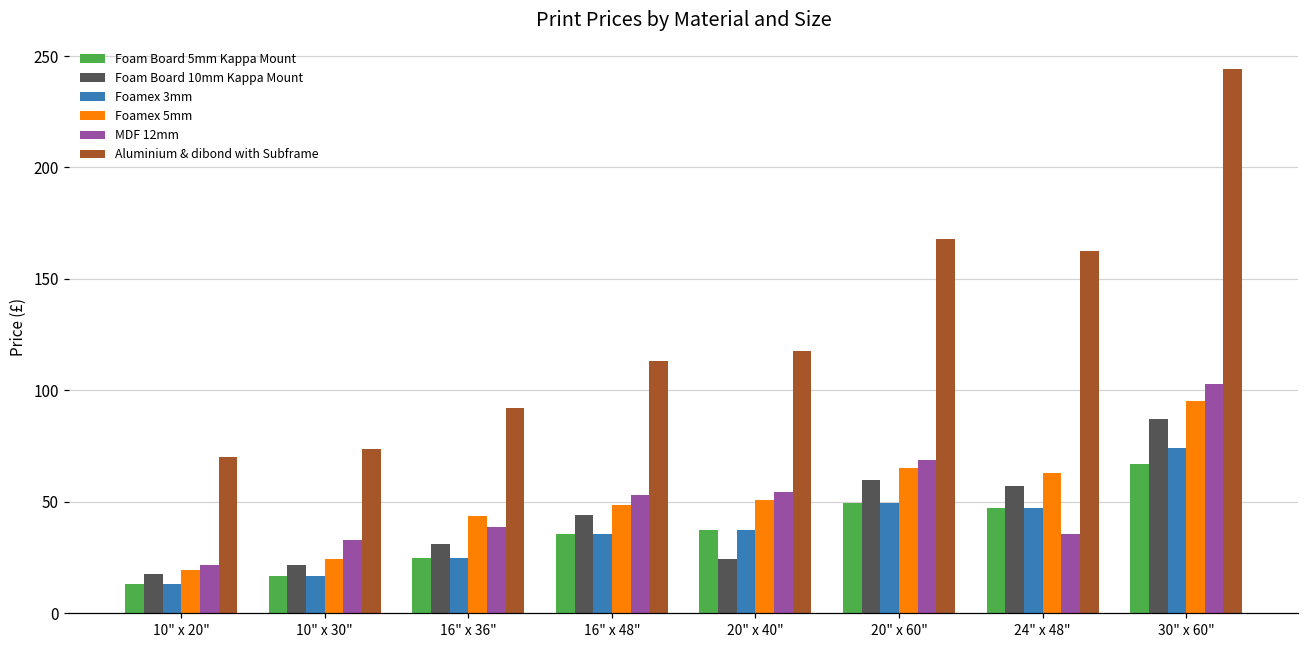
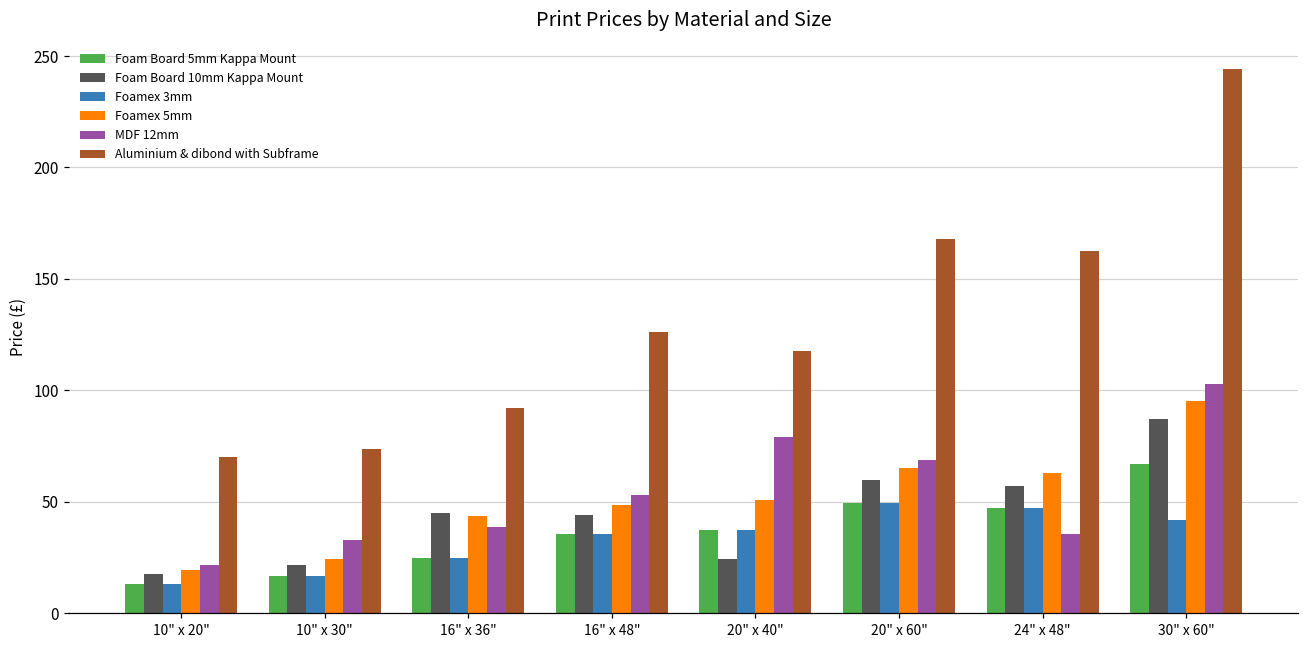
Foam Board 10mm Kappa Mount, 16" x 36": 31 -> 45
Aluminium & dibond with Subframe, 16" x 48": 113 -> 126
MDF 12mm, 20" x 40": 54 -> 79
Foamex 3mm, 30" x 60": 74 -> 42
